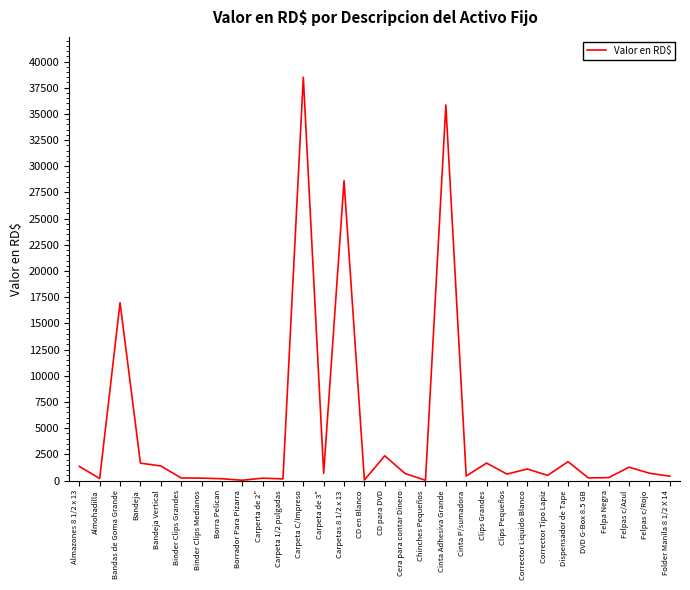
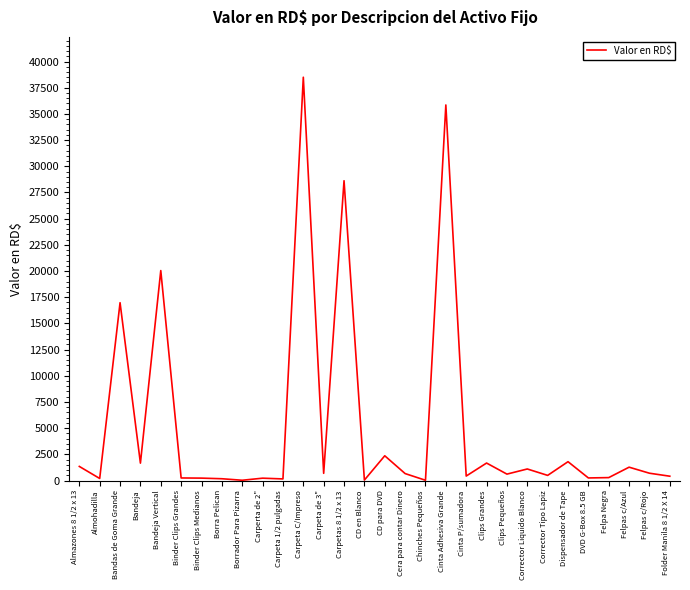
Bandeja Vertical: 1400 -> 20000
